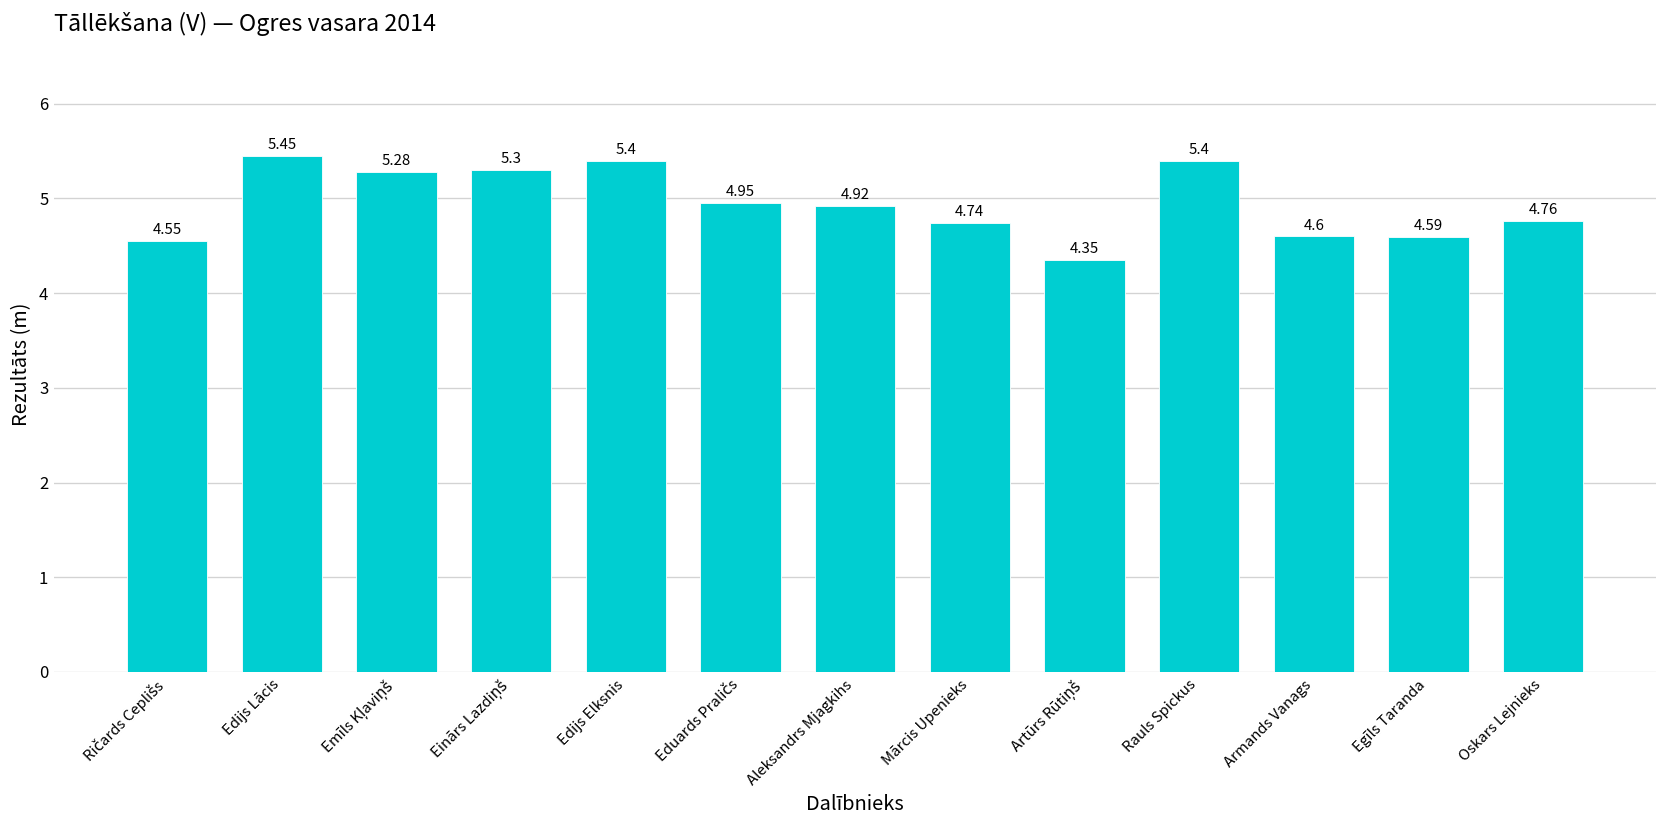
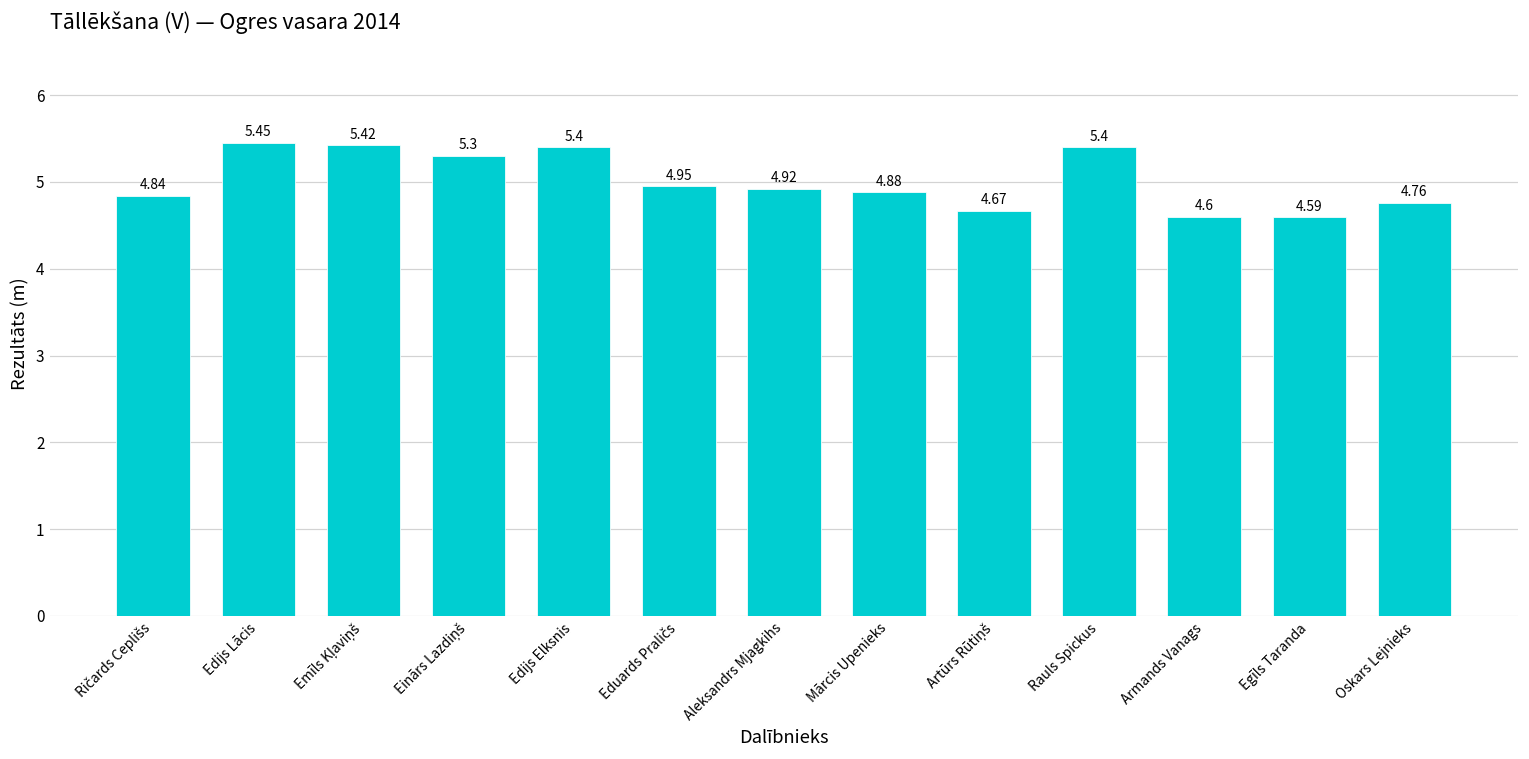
Ričards Ceplišs: 4.55 -> 4.84
Emīls Kļaviņš: 5.28 -> 5.42
Mārcis Upenieks: 4.74 -> 4.88
Artūrs Rūtiņš: 4.35 -> 4.67
